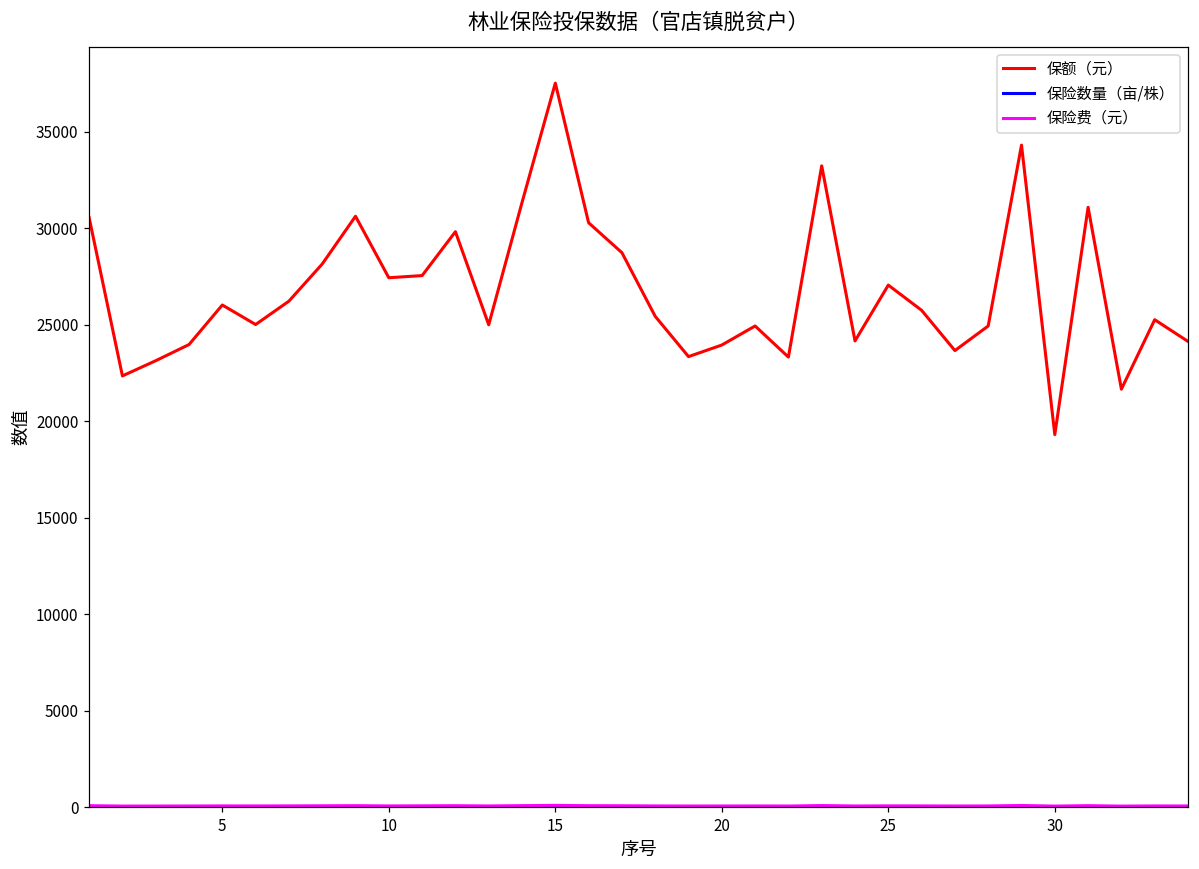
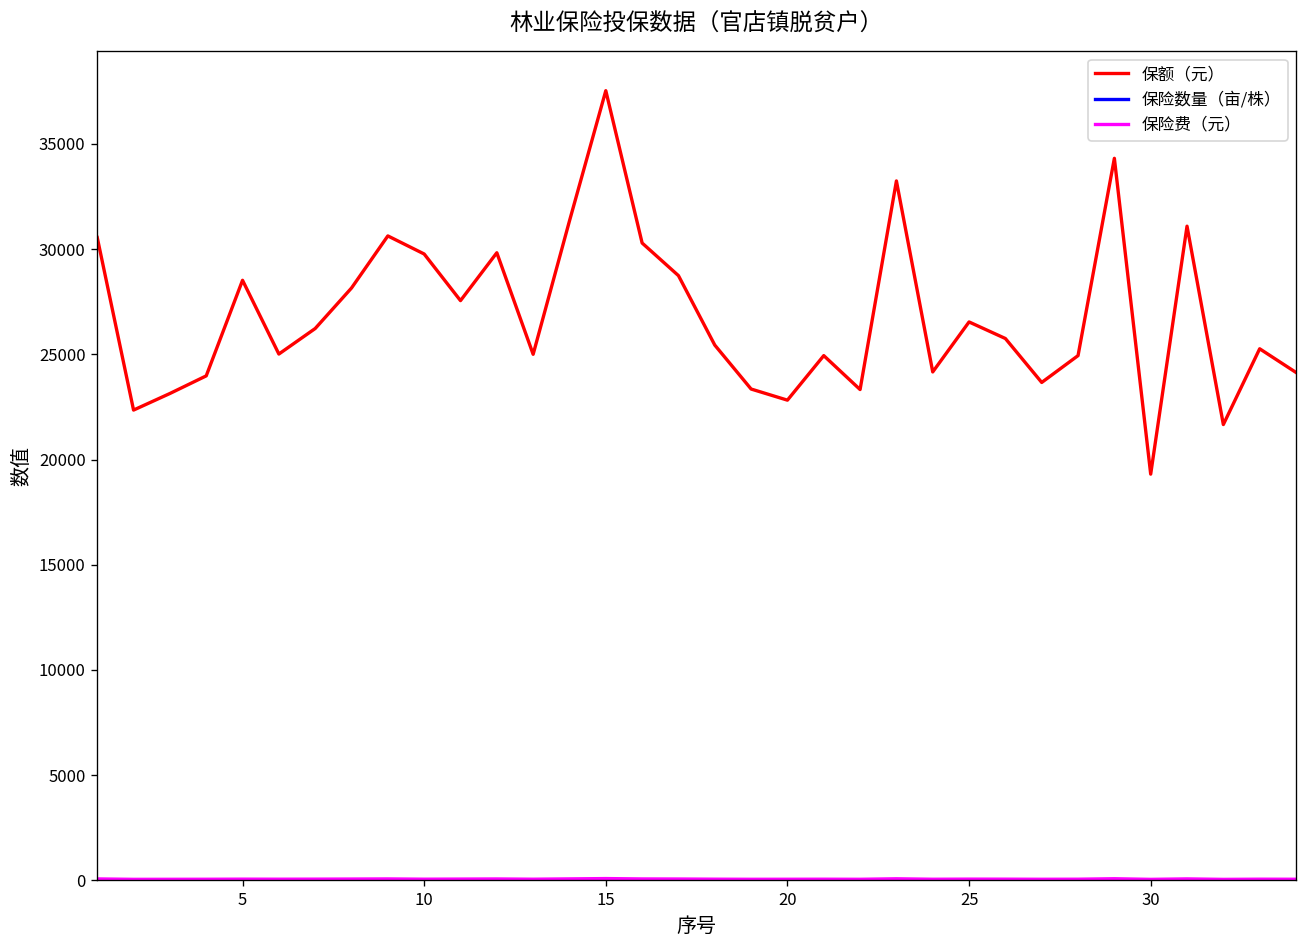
保额（元）, 5: 26000 -> 28500
保额（元）, 10: 27400 -> 29800
保额（元）, 20: 24000 -> 22800
保额（元）, 25: 27100 -> 26500
